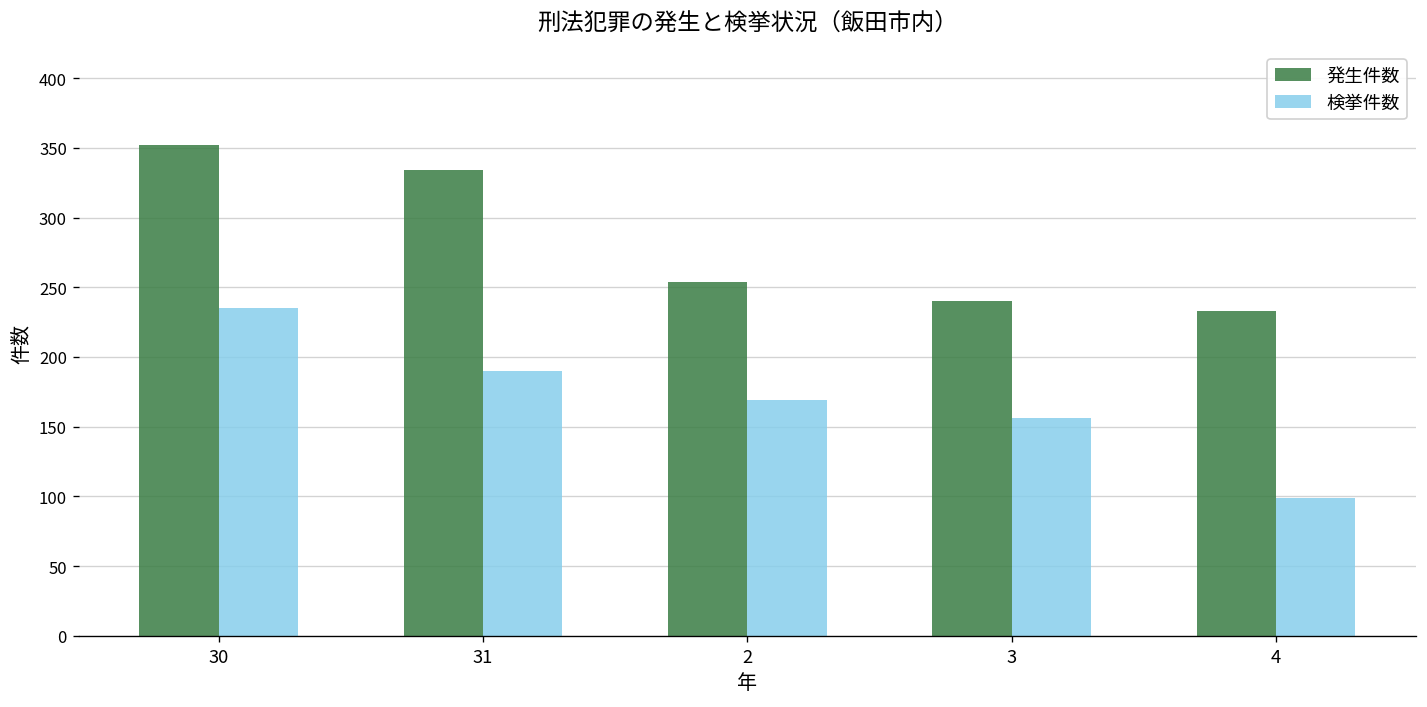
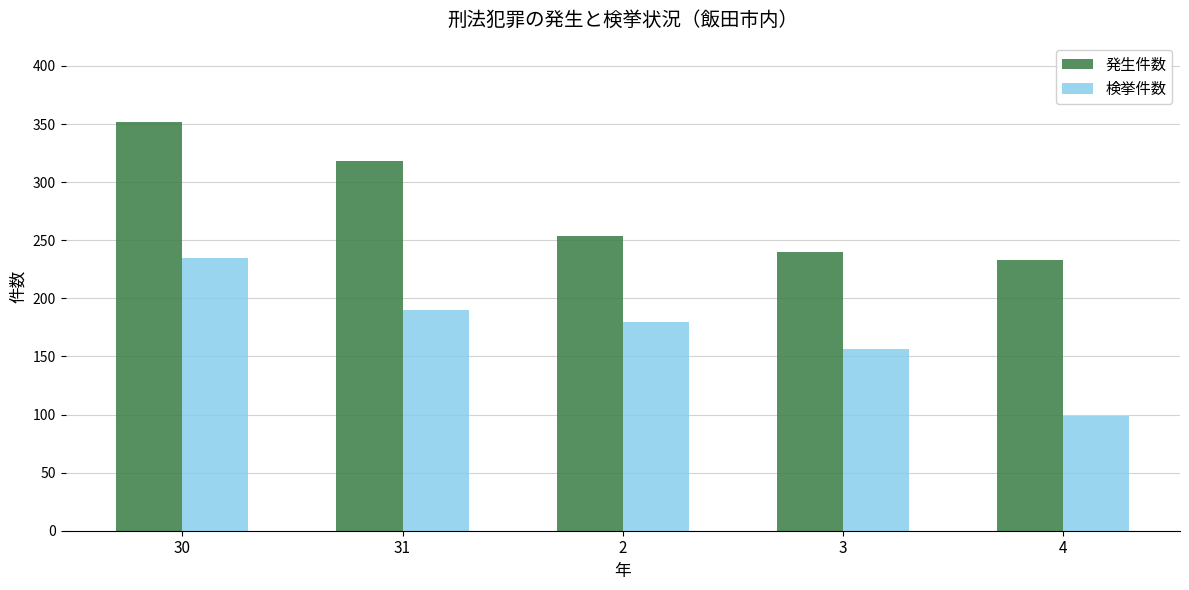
発生件数, 31: 334 -> 318
検挙件数, 2: 169 -> 180
